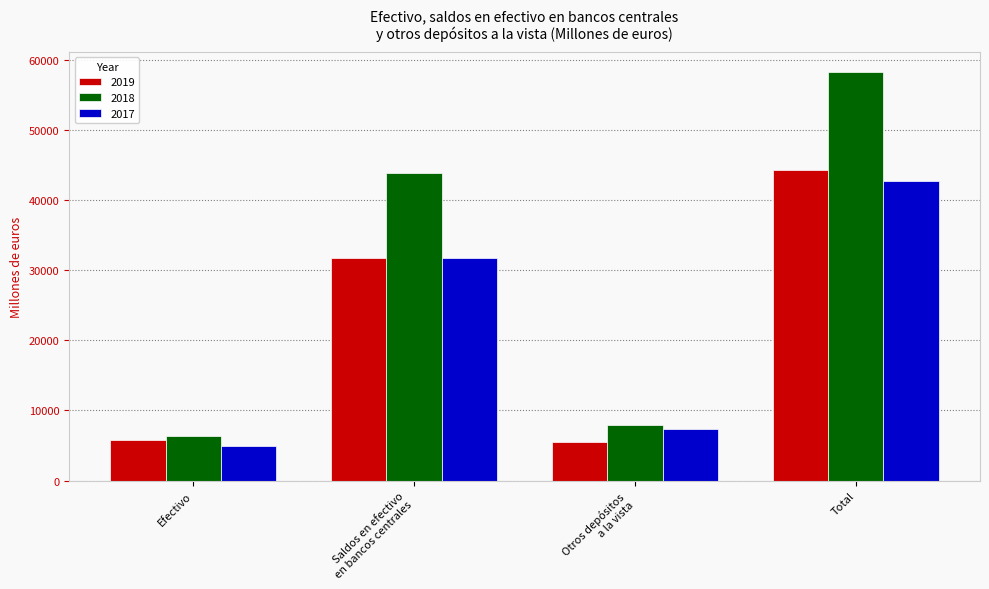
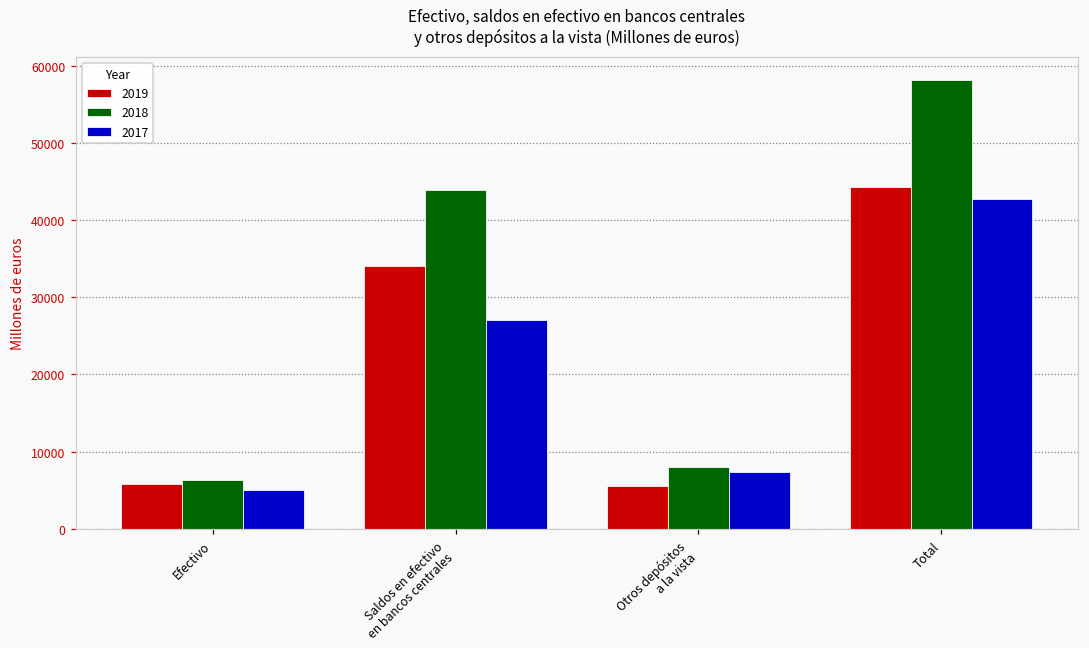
2019, Saldos en efectivo en bancos centrales: 32000 -> 34000
2017, Saldos en efectivo en bancos centrales: 32000 -> 27000
